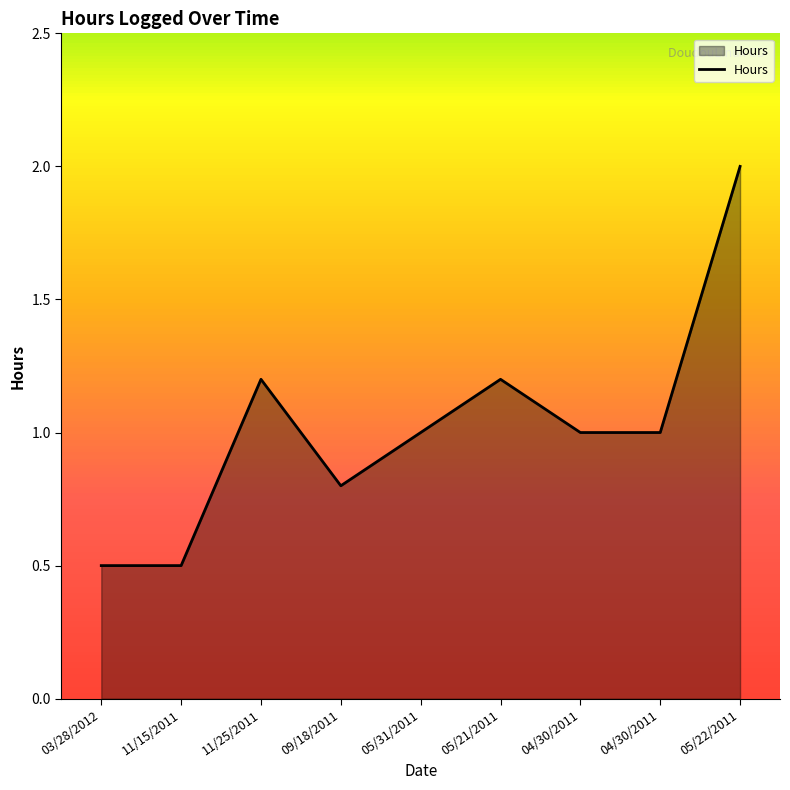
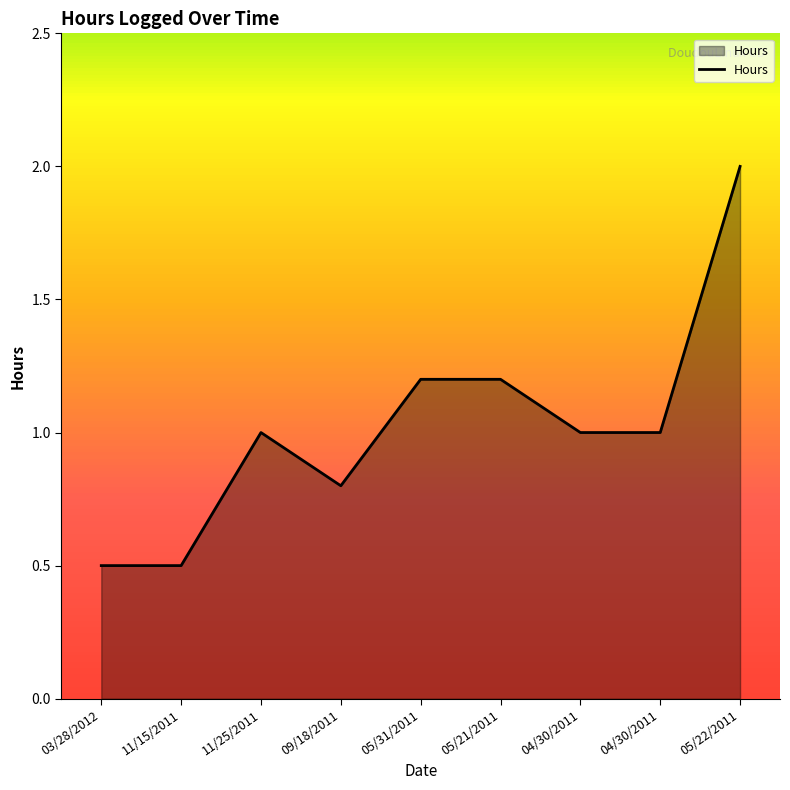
11/25/2011: 1.2 -> 1.0
05/31/2011: 1.0 -> 1.2
